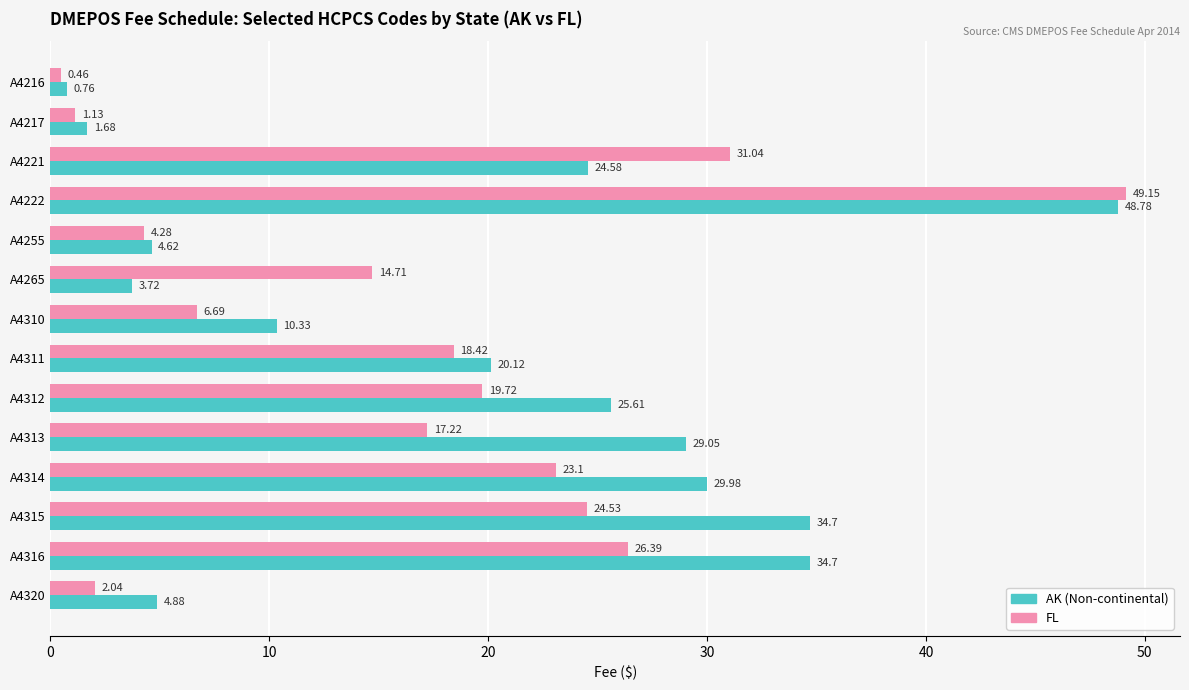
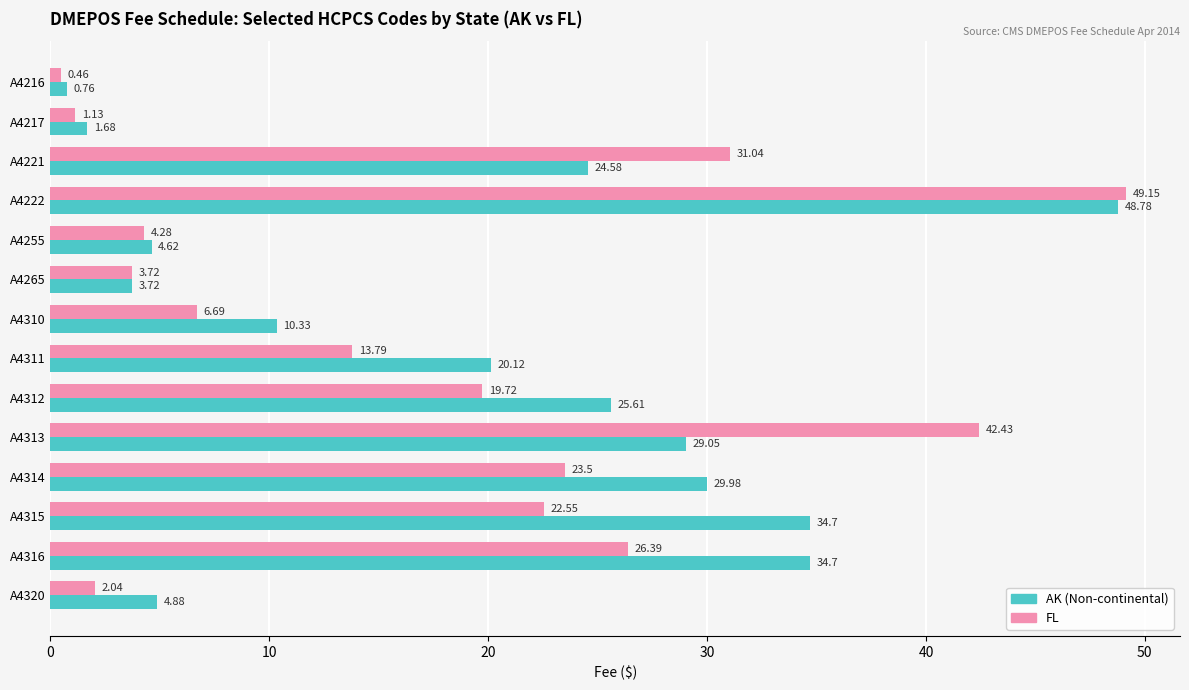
FL, A4265: 14.71 -> 3.72
FL, A4311: 18.42 -> 13.79
FL, A4313: 17.22 -> 42.43
FL, A4314: 23.1 -> 23.5
FL, A4315: 24.53 -> 22.55
